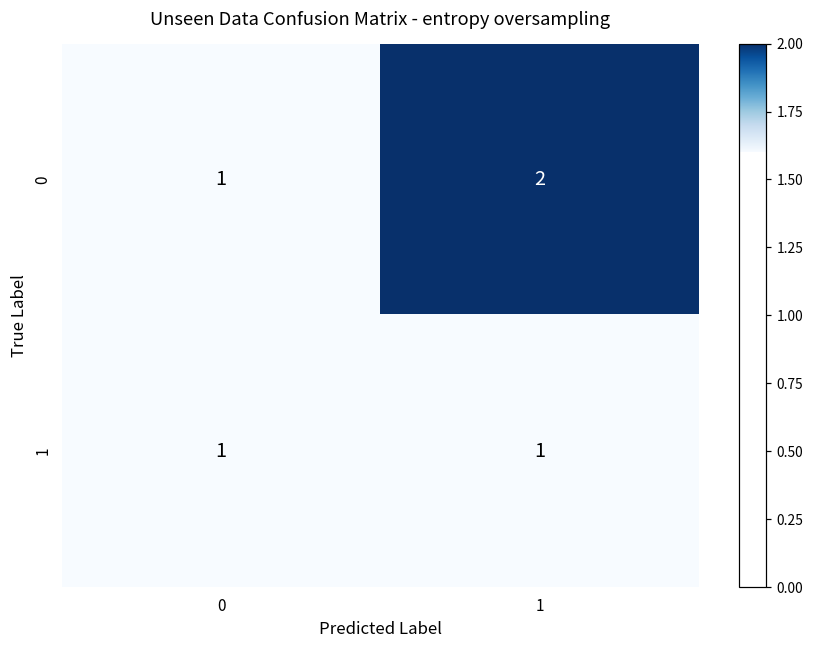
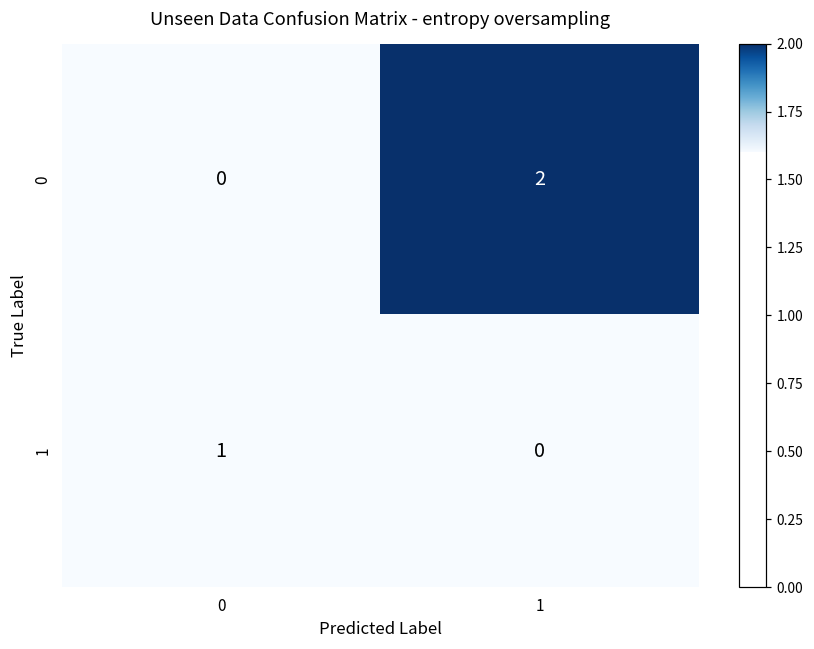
0, 0: 1 -> 0
1, 1: 1 -> 0
